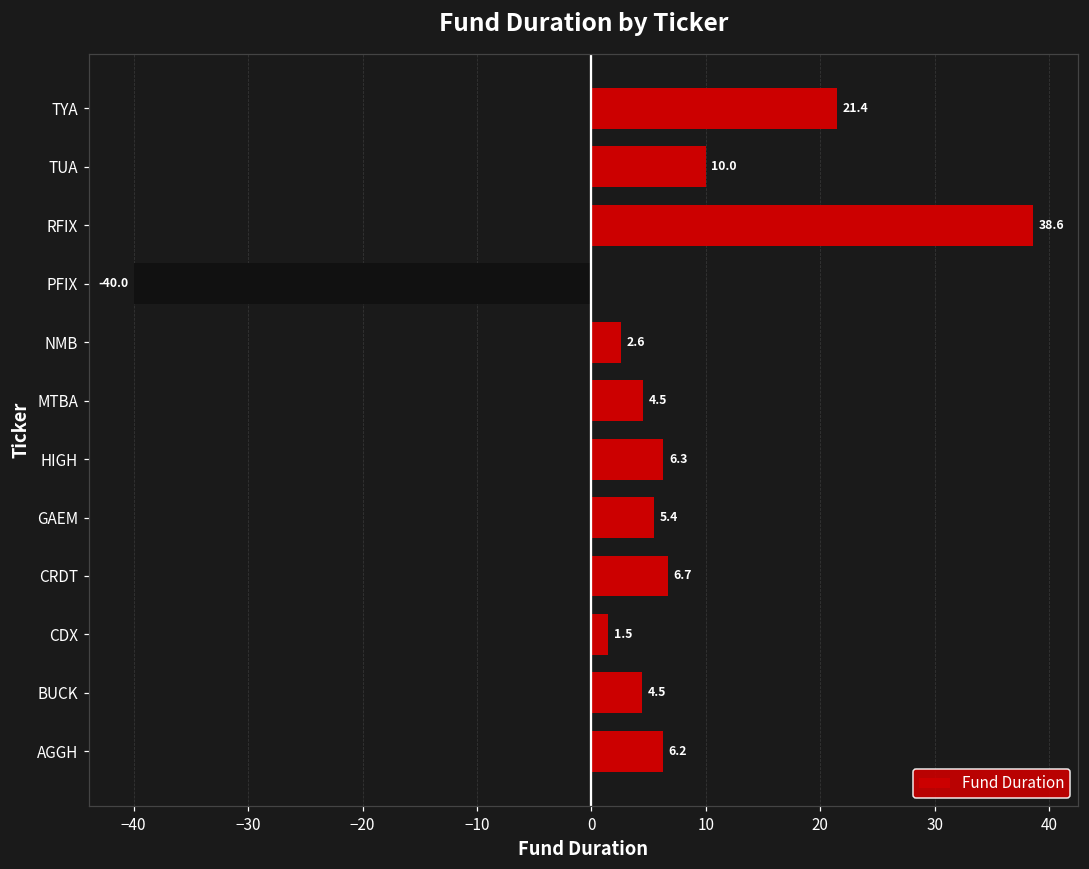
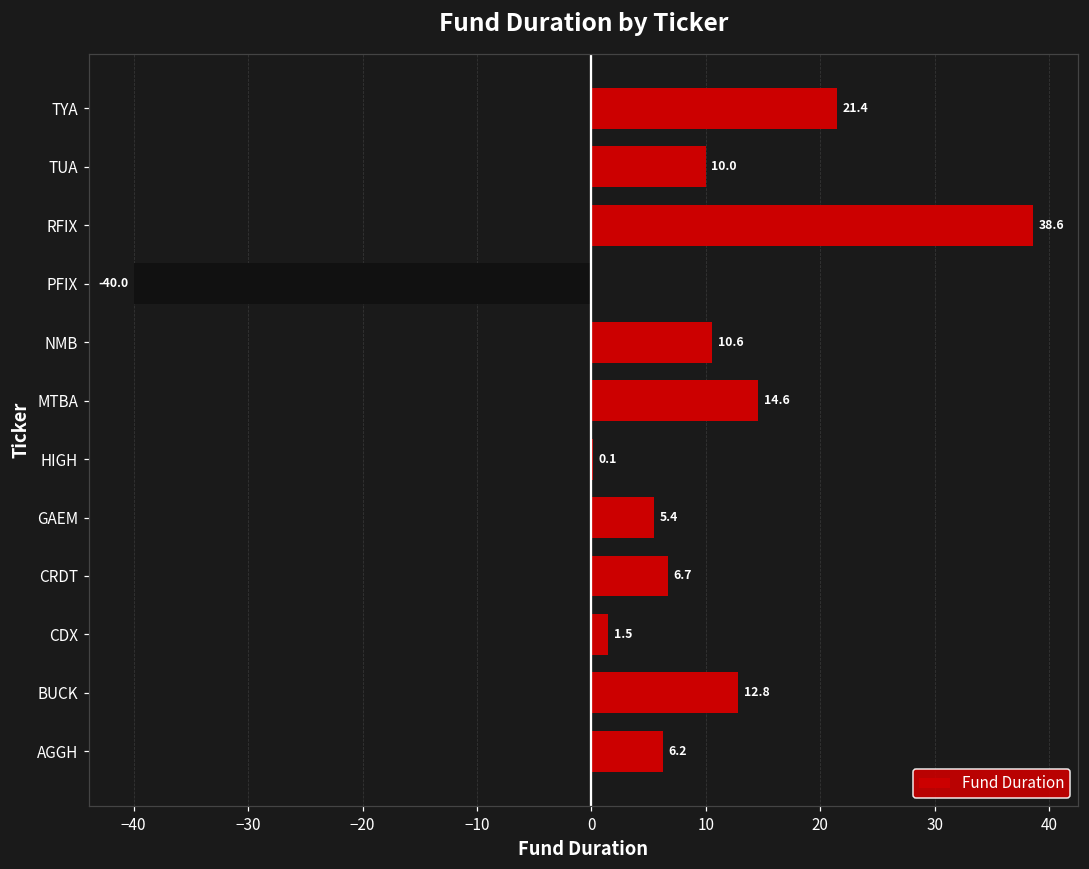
NMB: 2.6 -> 10.6
MTBA: 4.5 -> 14.6
HIGH: 6.3 -> 0.1
BUCK: 4.5 -> 12.8
